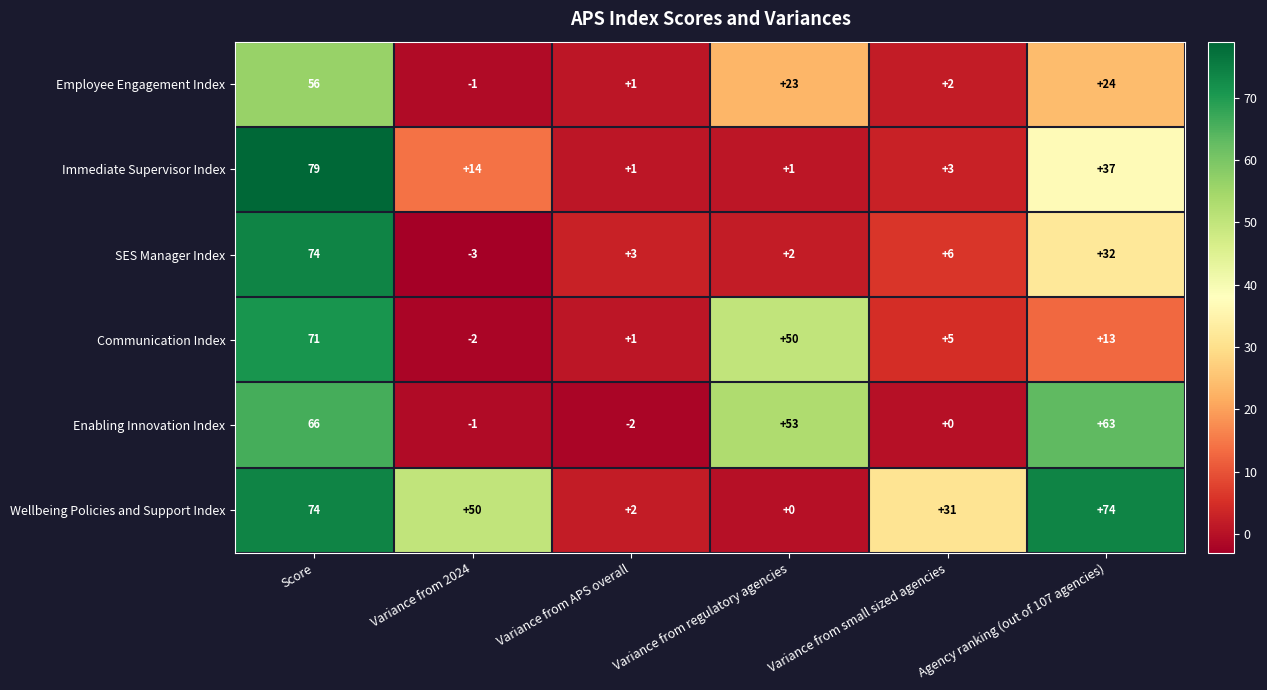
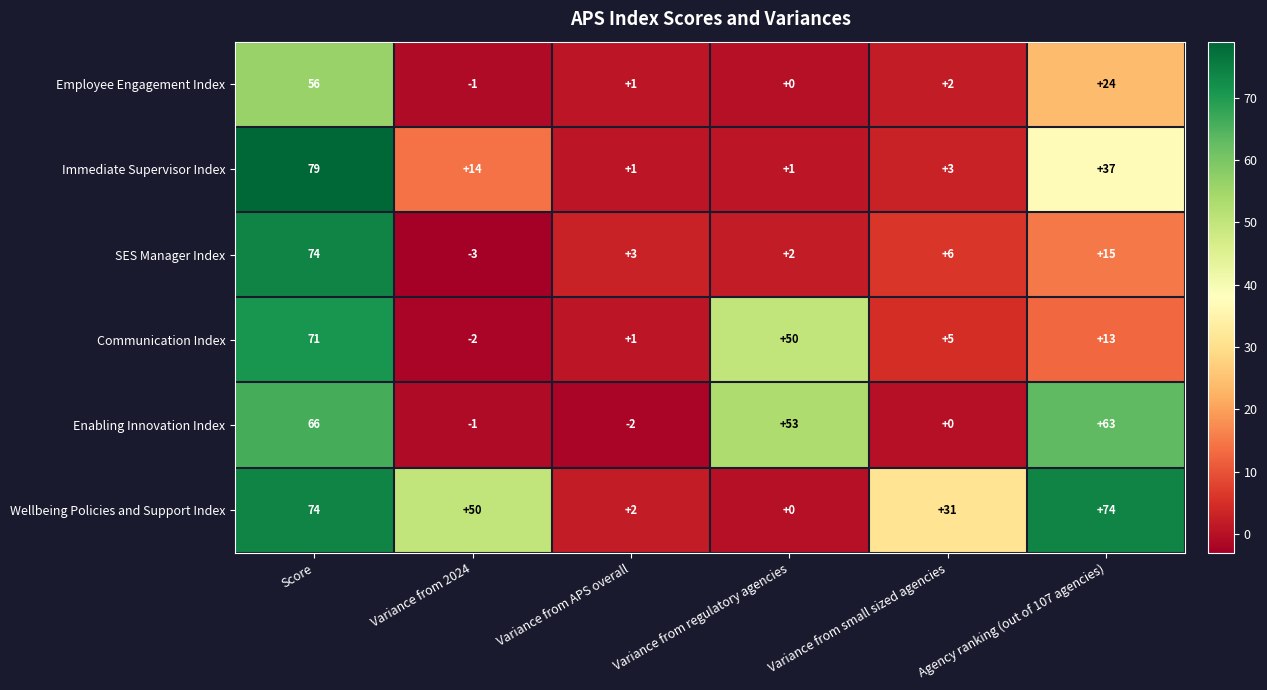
Employee Engagement Index, Variance from regulatory agencies: +23 -> +0
SES Manager Index, Agency ranking (out of 107 agencies): +32 -> +15
